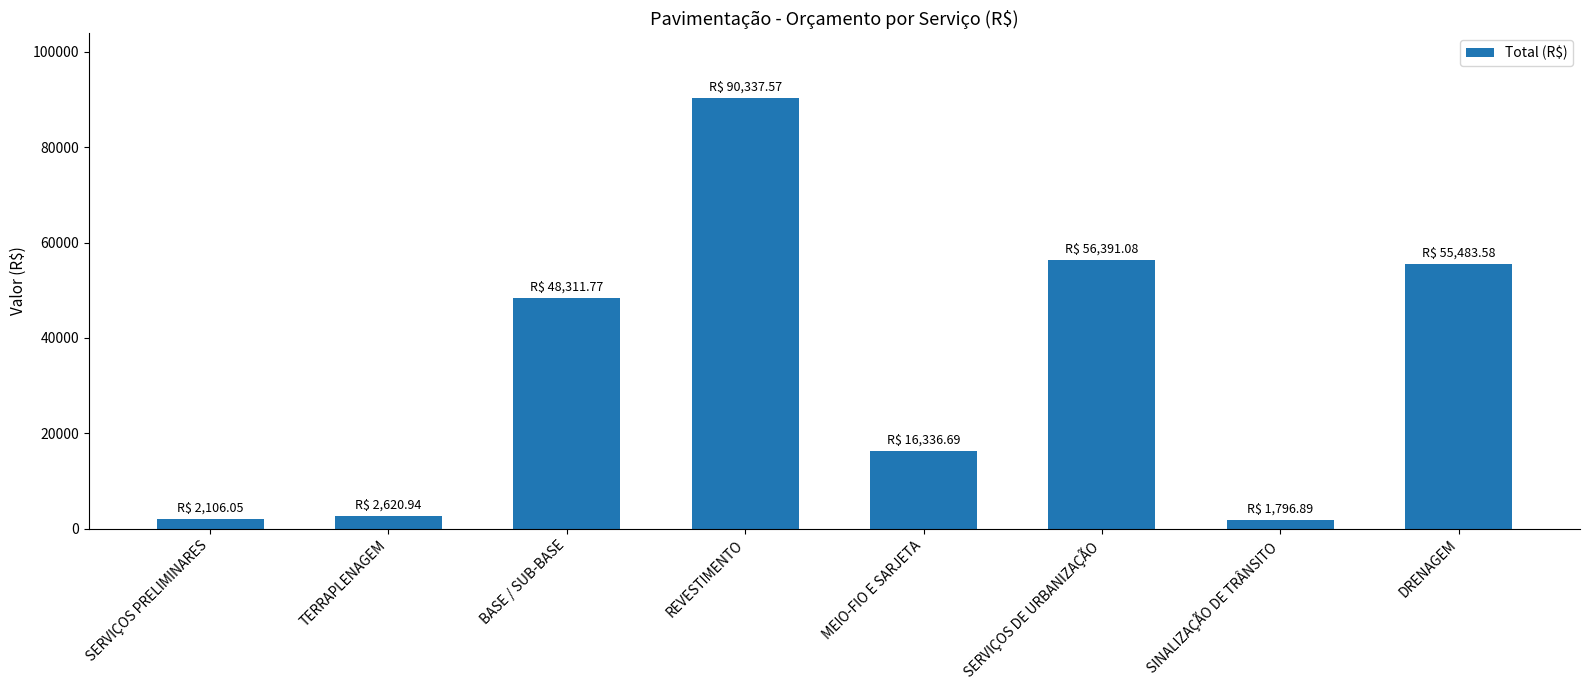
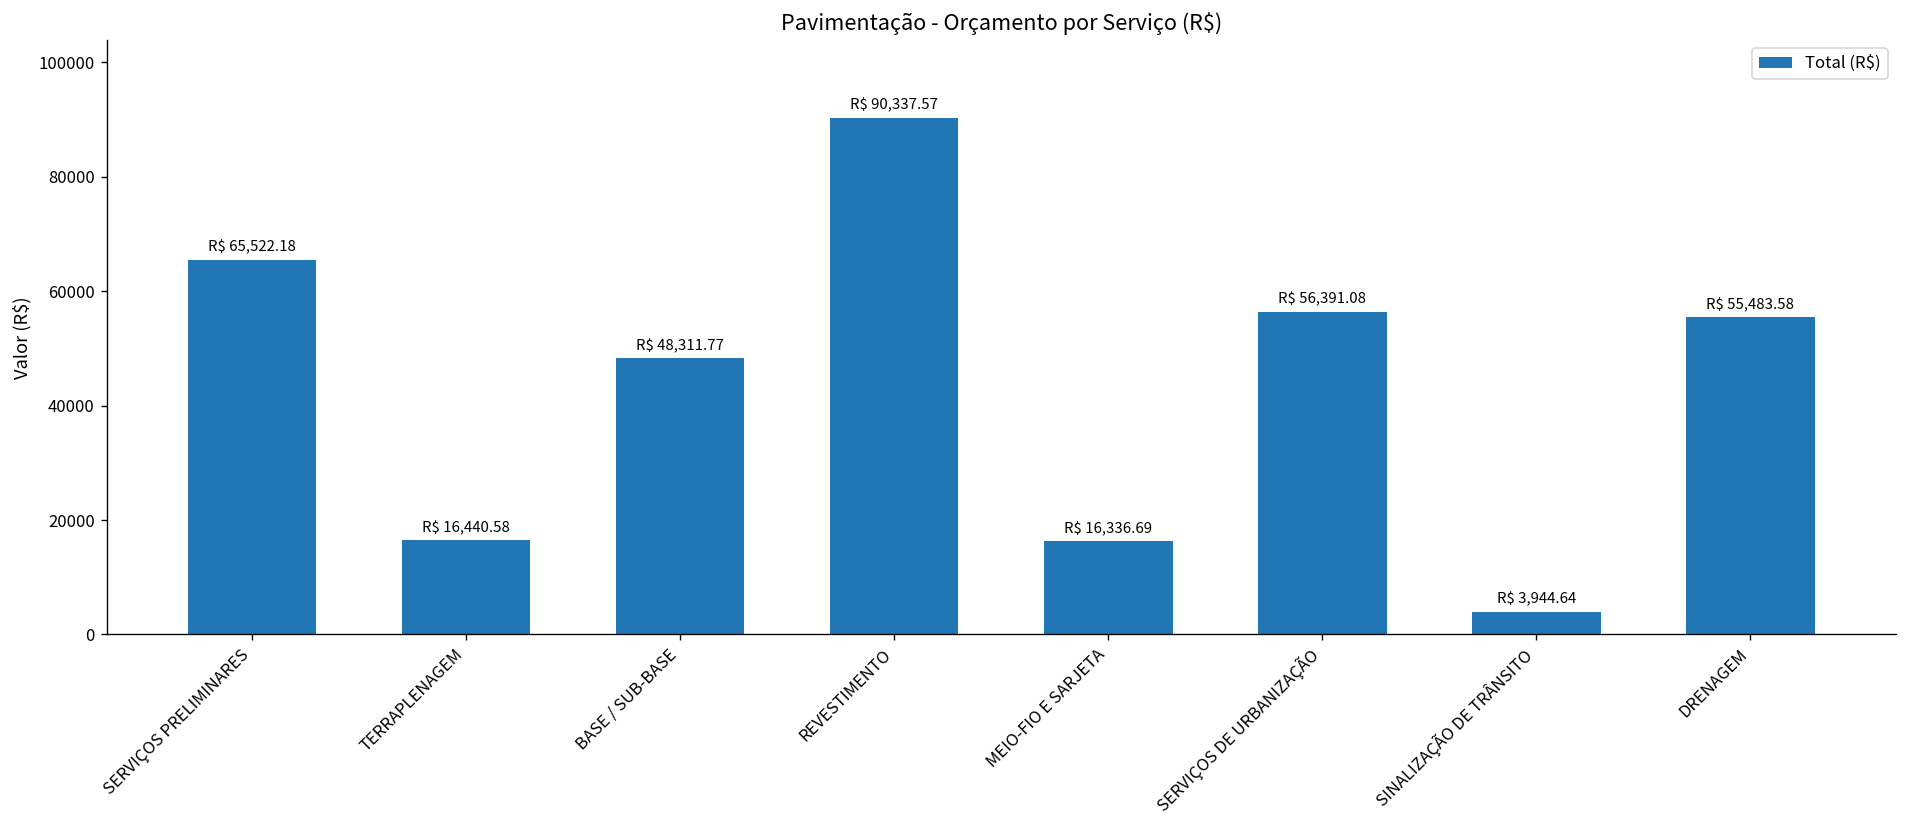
SERVIÇOS PRELIMINARES: 2,106.05 -> 65,522.18
TERRAPLENAGEM: 2,620.94 -> 16,440.58
SINALIZAÇÃO DE TRÂNSITO: 1,796.89 -> 3,944.64
